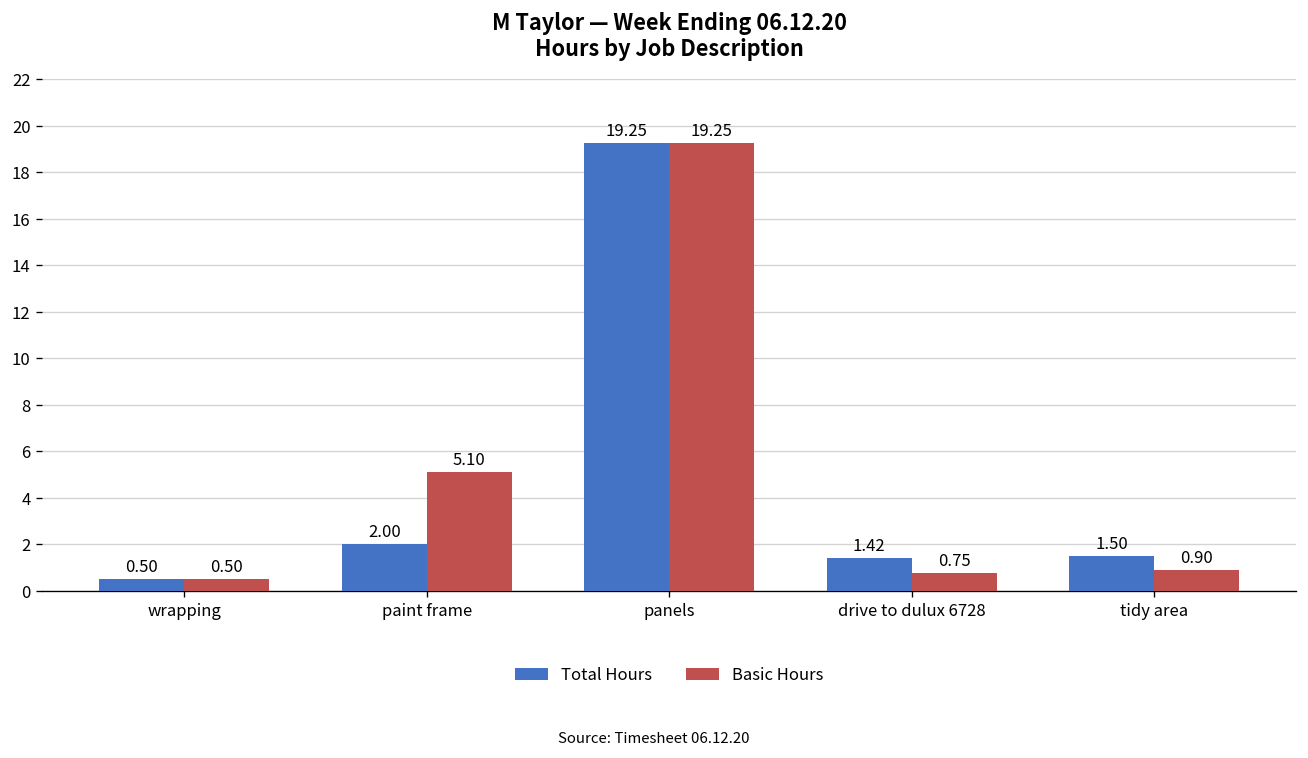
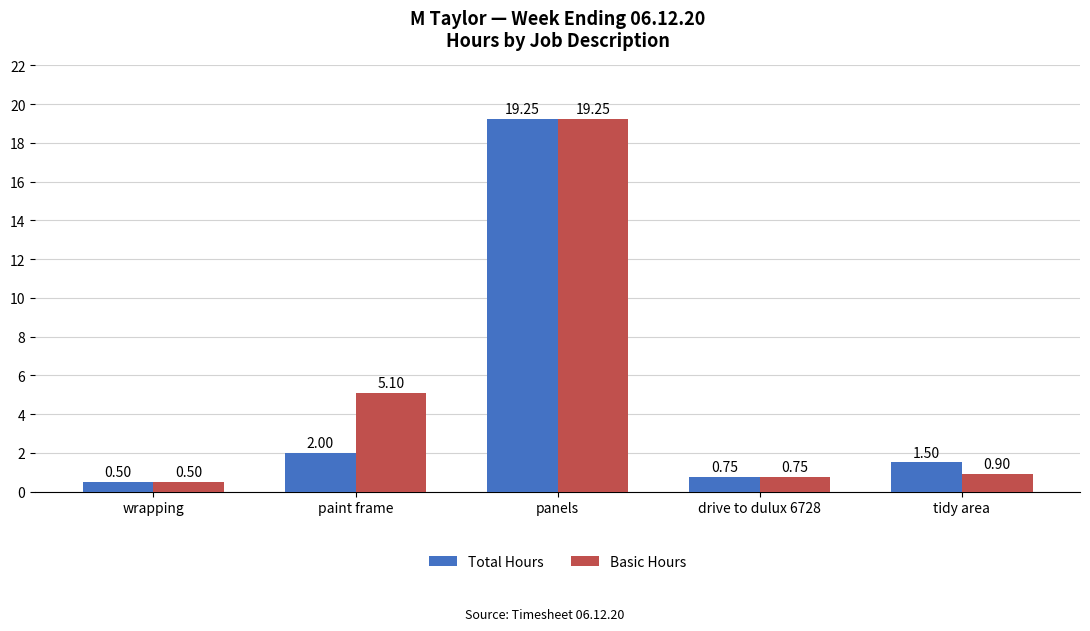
Total Hours, drive to dulux 6728: 1.42 -> 0.75
